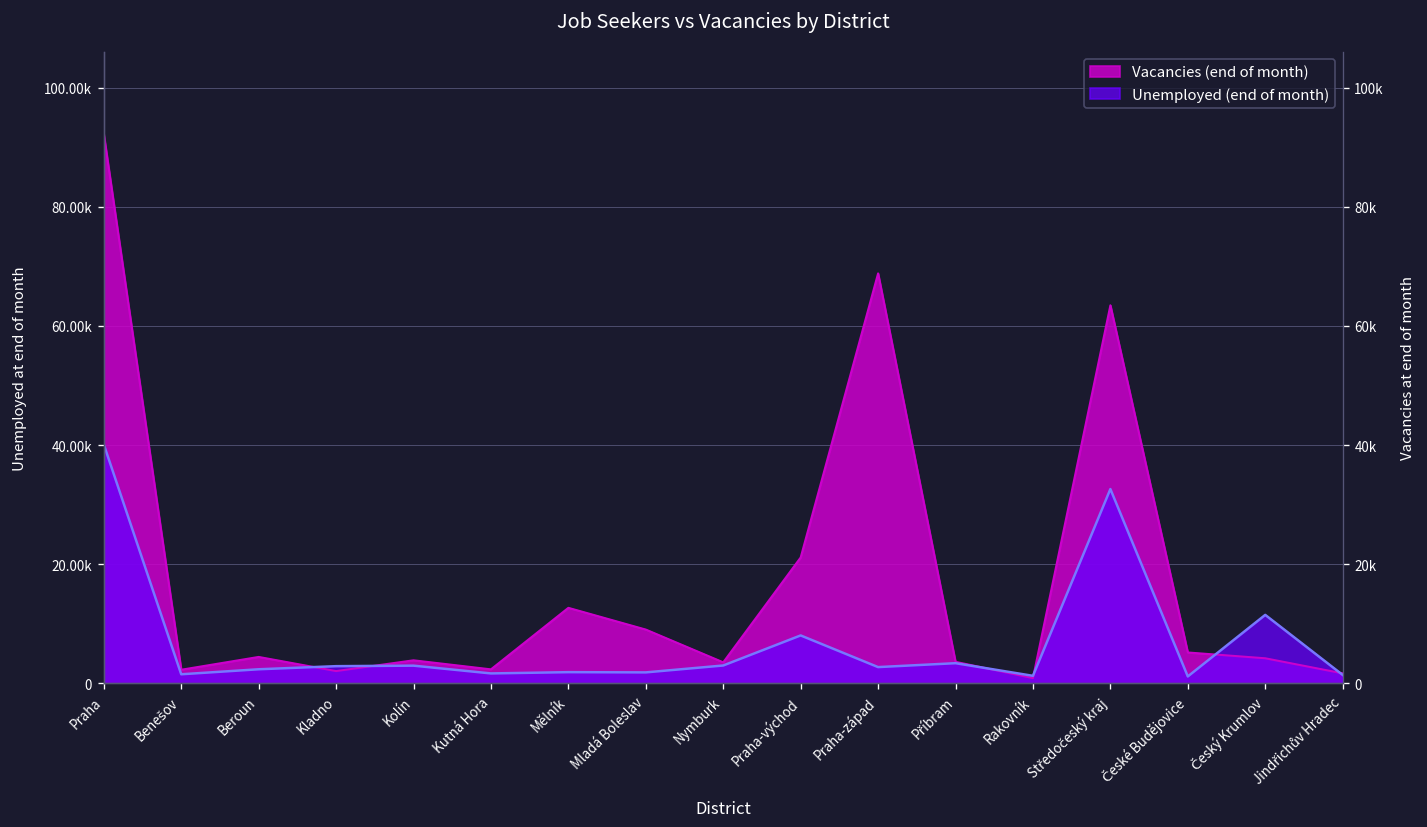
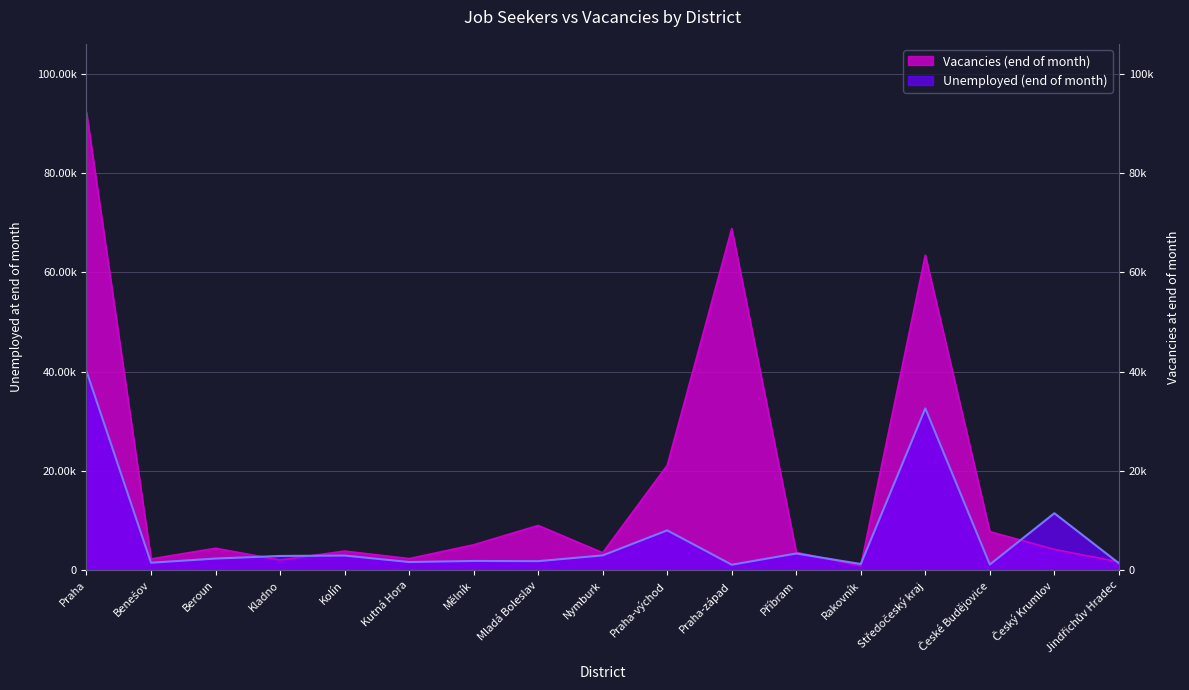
Vacancies (end of month), Mělník: 13000 -> 5000
Unemployed (end of month), Praha-západ: 3000 -> 1000
Vacancies (end of month), České Budějovice: 5000 -> 8000
